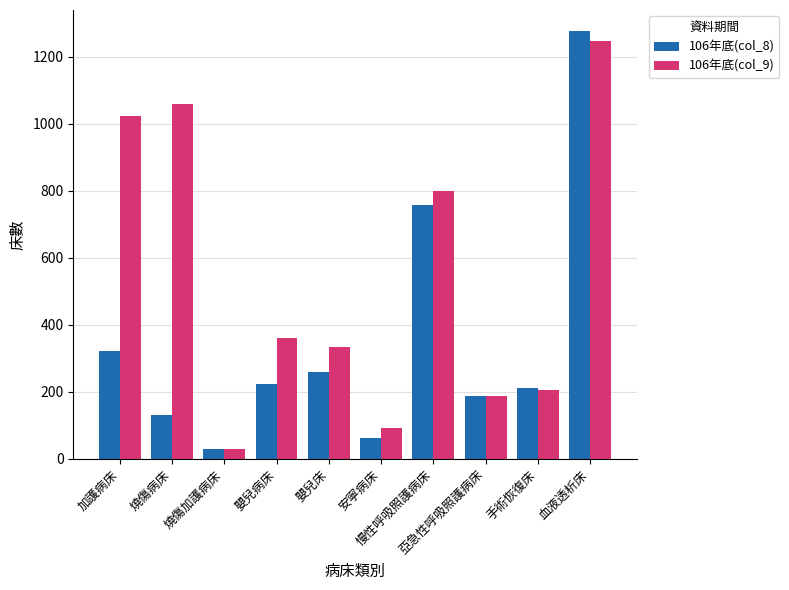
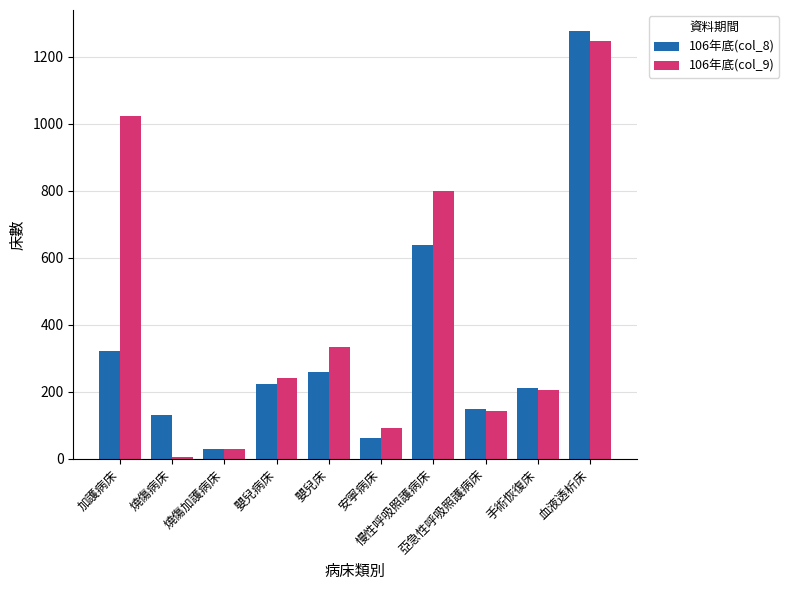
106年底(col_9), 燒傷病床: 1060 -> 10
106年底(col_9), 嬰兒病床: 360 -> 240
106年底(col_8), 慢性呼吸照護病床: 760 -> 640
106年底(col_8), 亞急性呼吸照護病床: 190 -> 150
106年底(col_9), 亞急性呼吸照護病床: 190 -> 140
